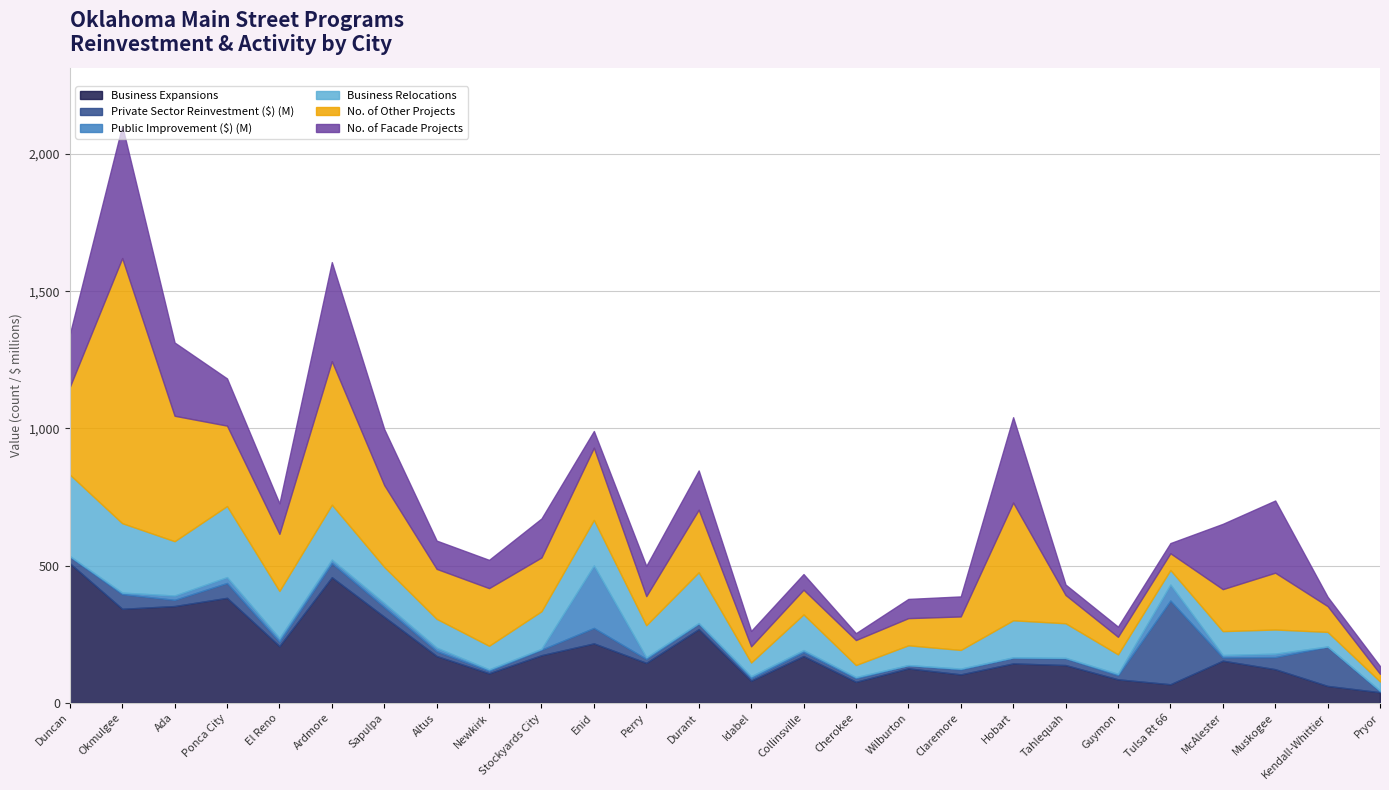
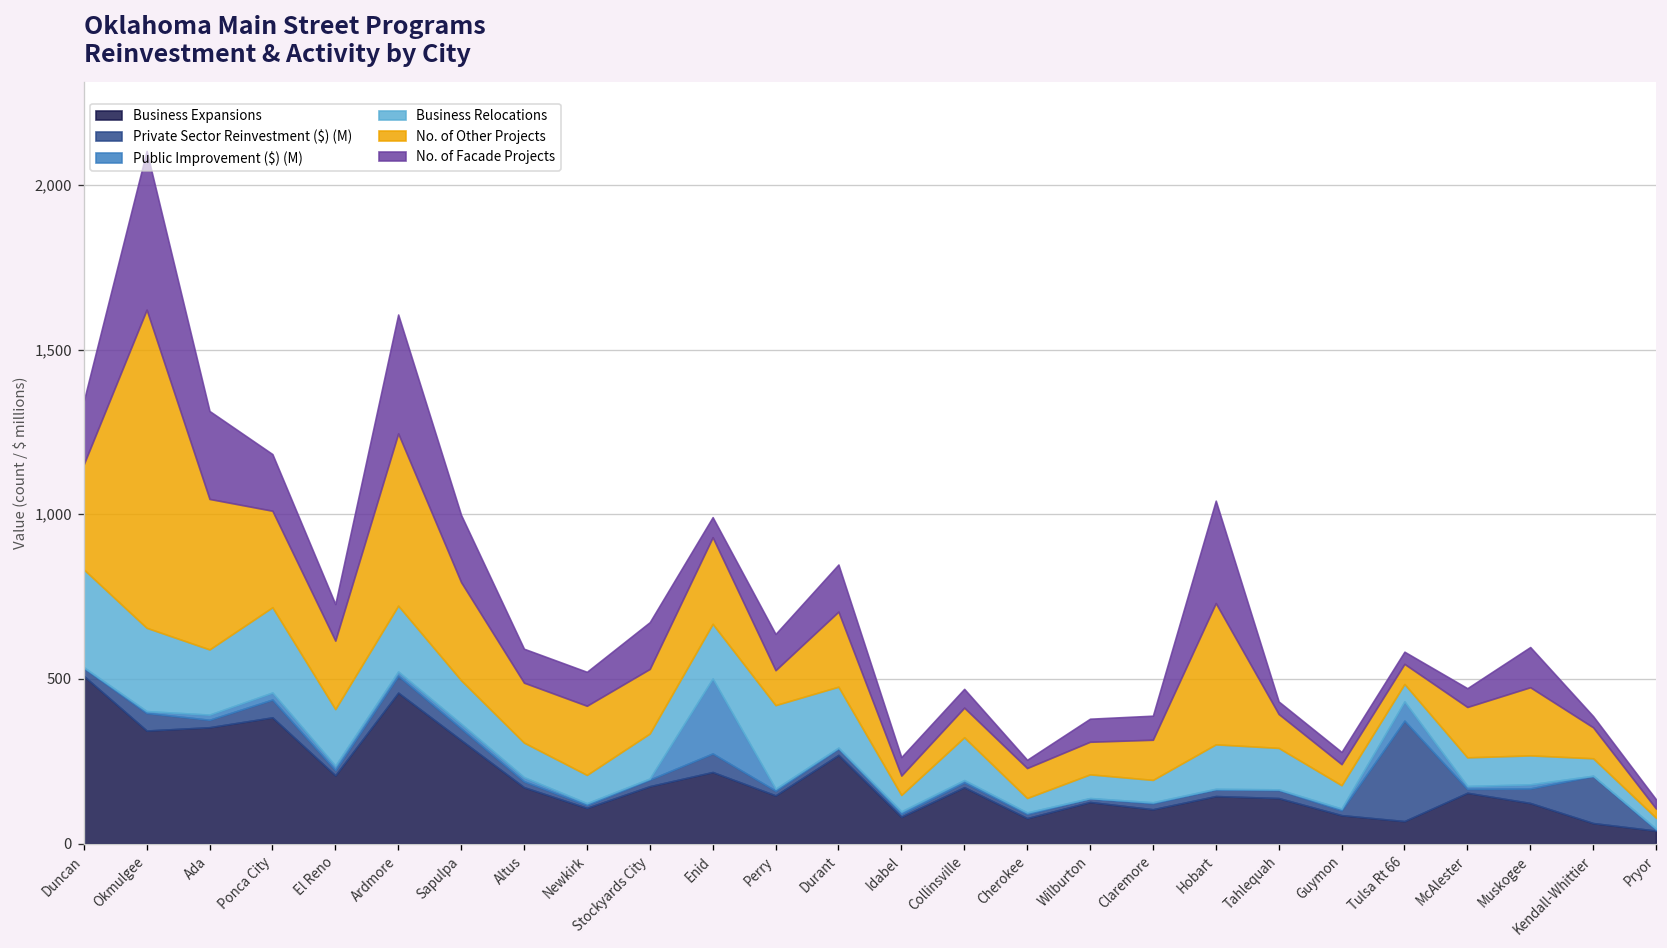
Business Relocations, Perry: 120 -> 250
No. of Facade Projects, McAlester: 240 -> 60
No. of Facade Projects, Muskogee: 260 -> 120
